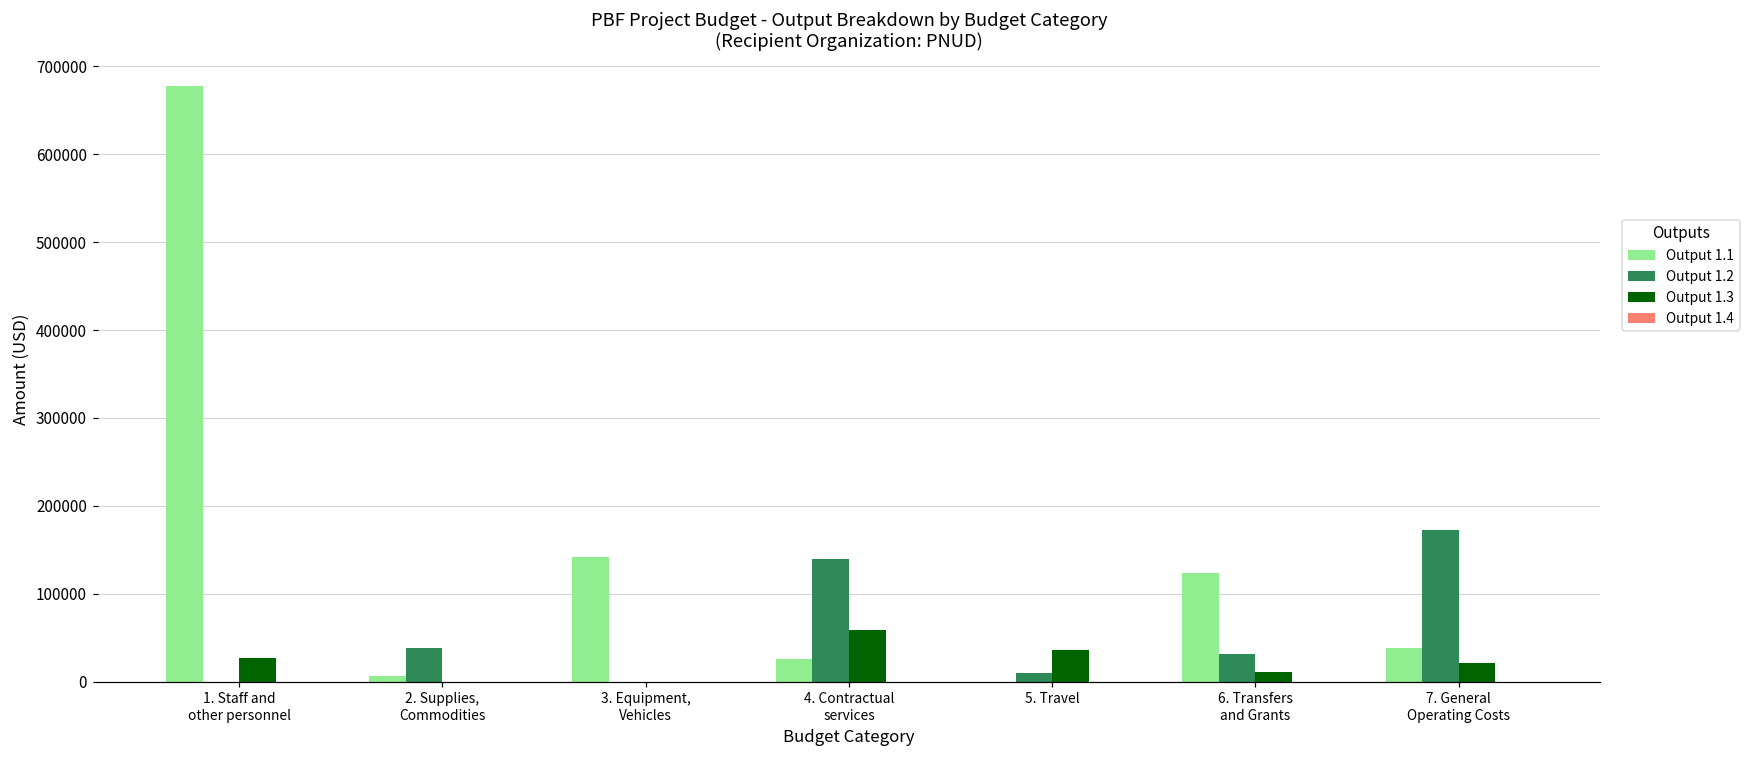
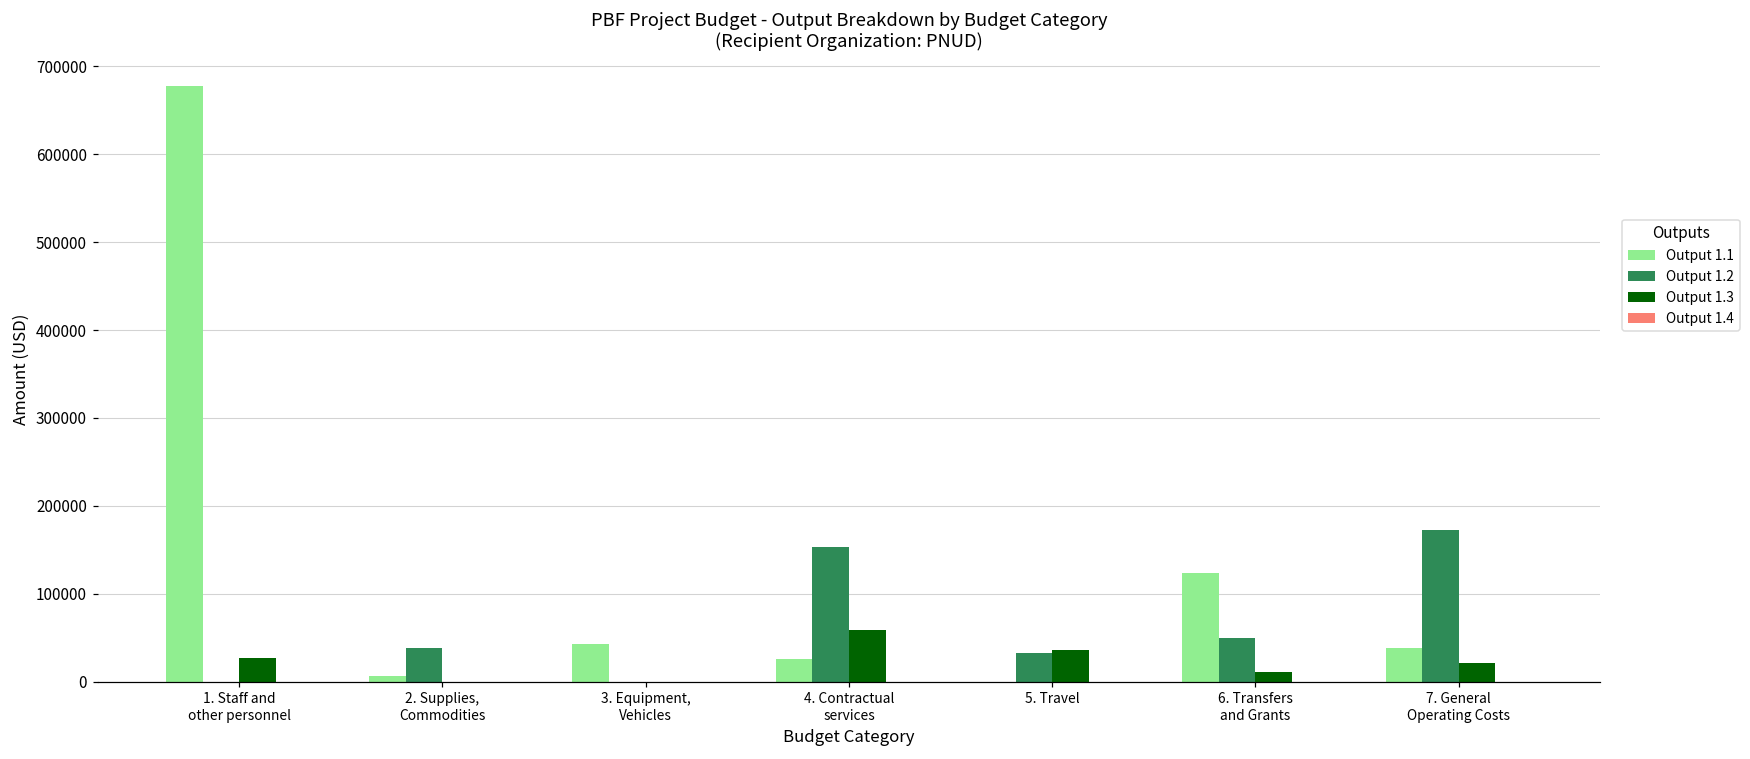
Output 1.1, 3. Equipment, Vehicles: 140000 -> 40000
Output 1.2, 4. Contractual services: 140000 -> 150000
Output 1.2, 5. Travel: 10000 -> 30000
Output 1.2, 6. Transfers and Grants: 30000 -> 50000
